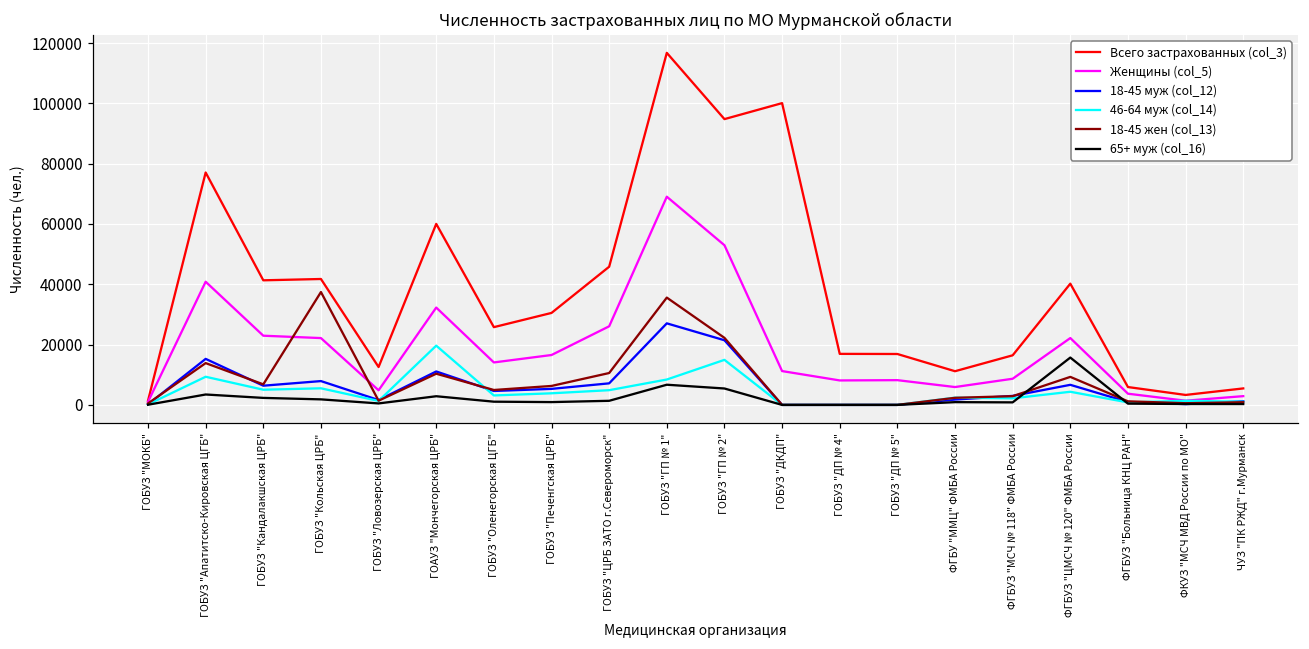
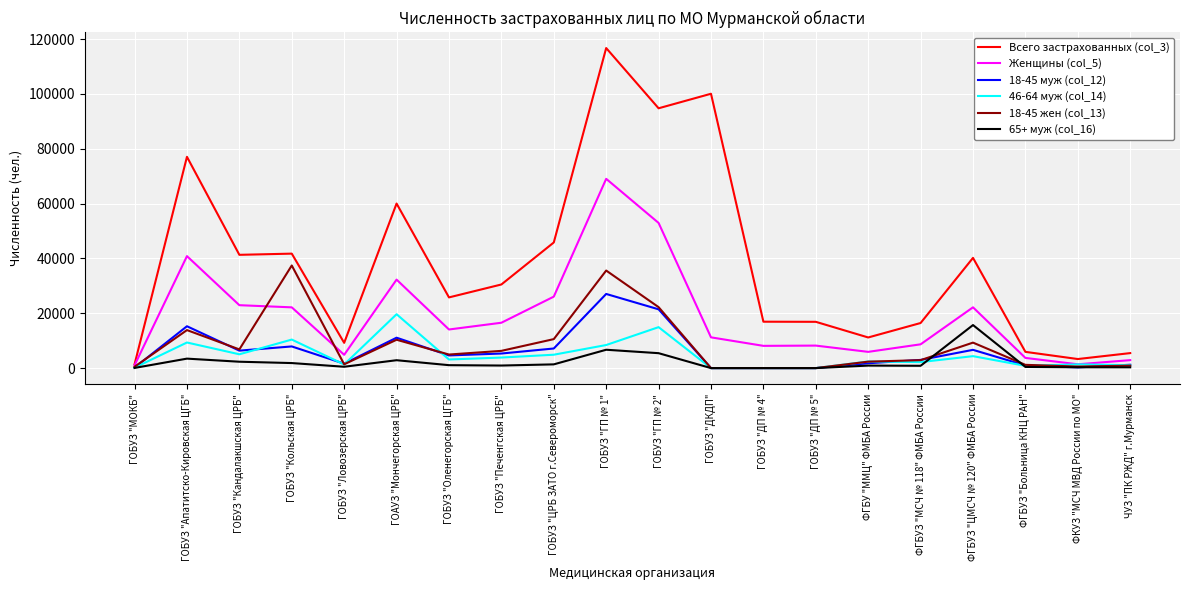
46-64 муж (col_14), ГОБУЗ "Кольская ЦРБ": 6000 -> 10000
Всего застрахованных (col_3), ГОБУЗ "Ловозерская ЦРБ": 13000 -> 9000
